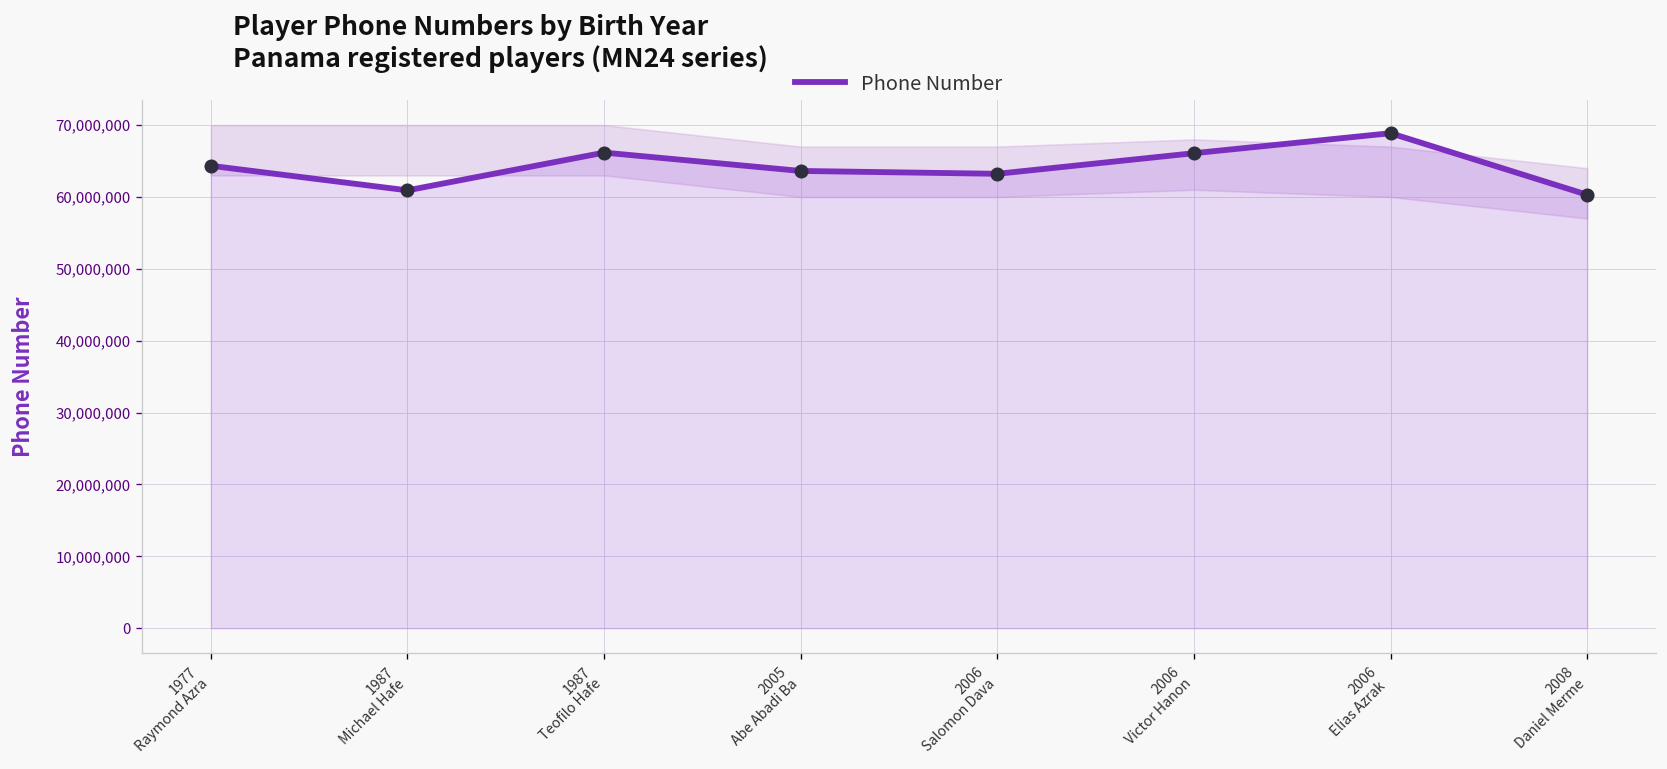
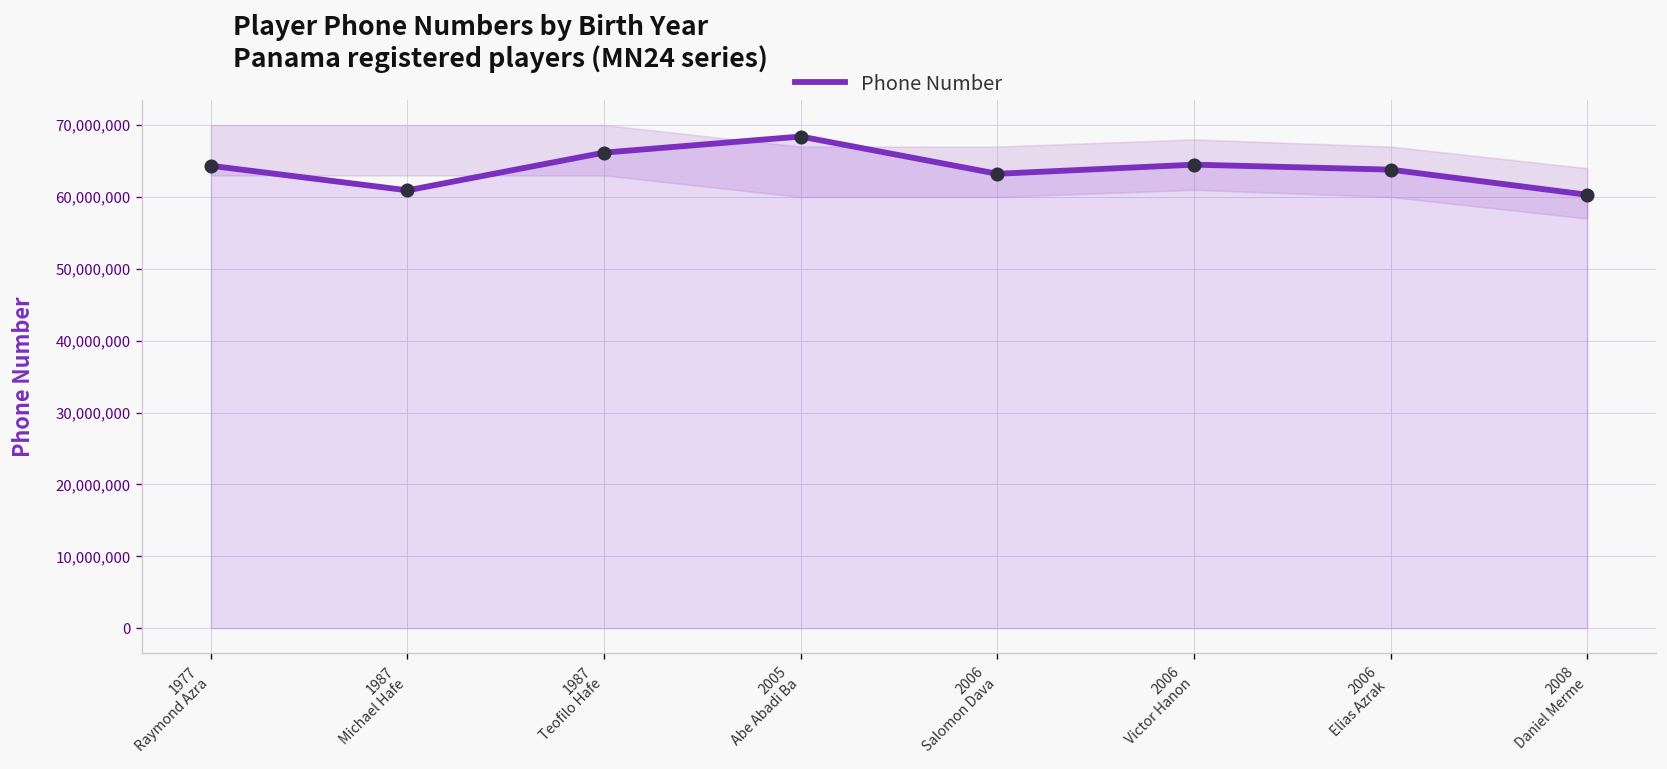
Phone Number, 2005 Abe Abadi Ba: 64,000,000 -> 68,000,000
Phone Number, 2006 Victor Hanon: 66,000,000 -> 64,000,000
Phone Number, 2006 Elias Azrak: 69,000,000 -> 64,000,000
